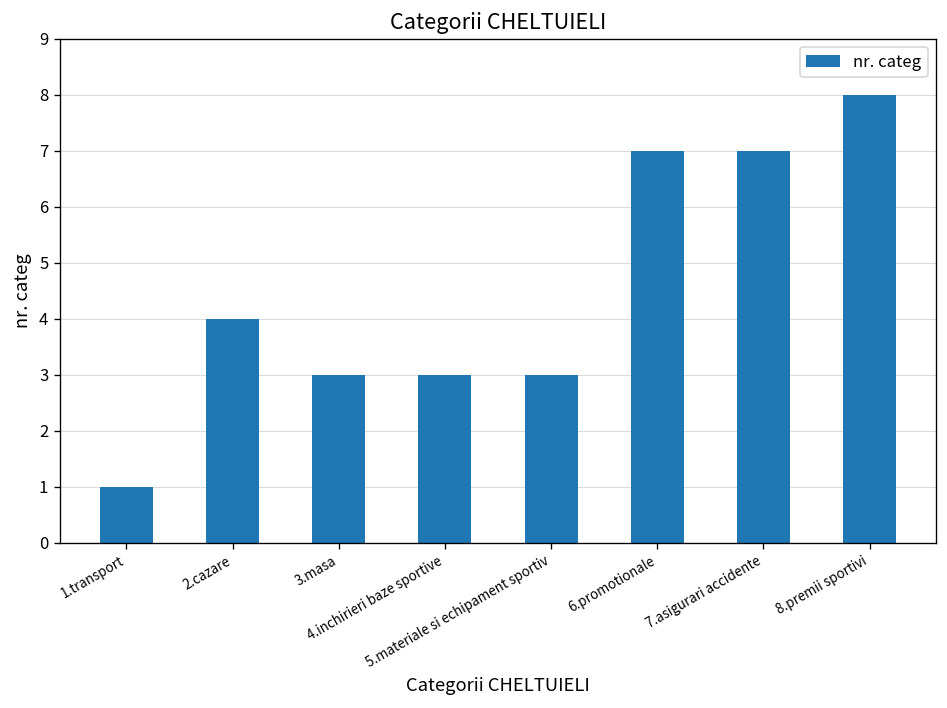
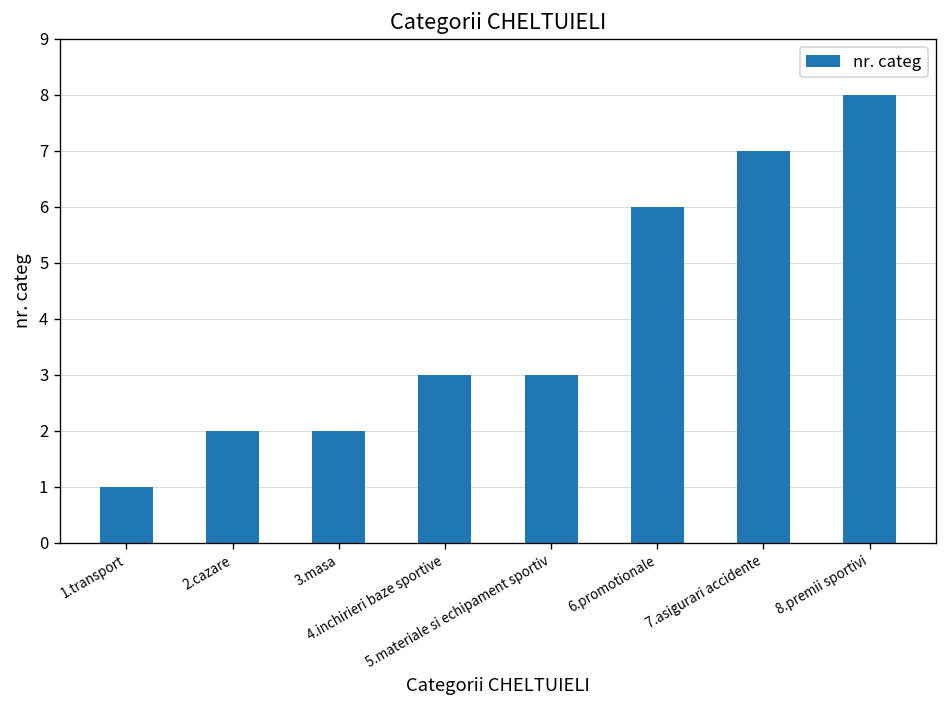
2.cazare: 4 -> 2
3.masa: 3 -> 2
6.promotionale: 7 -> 6
